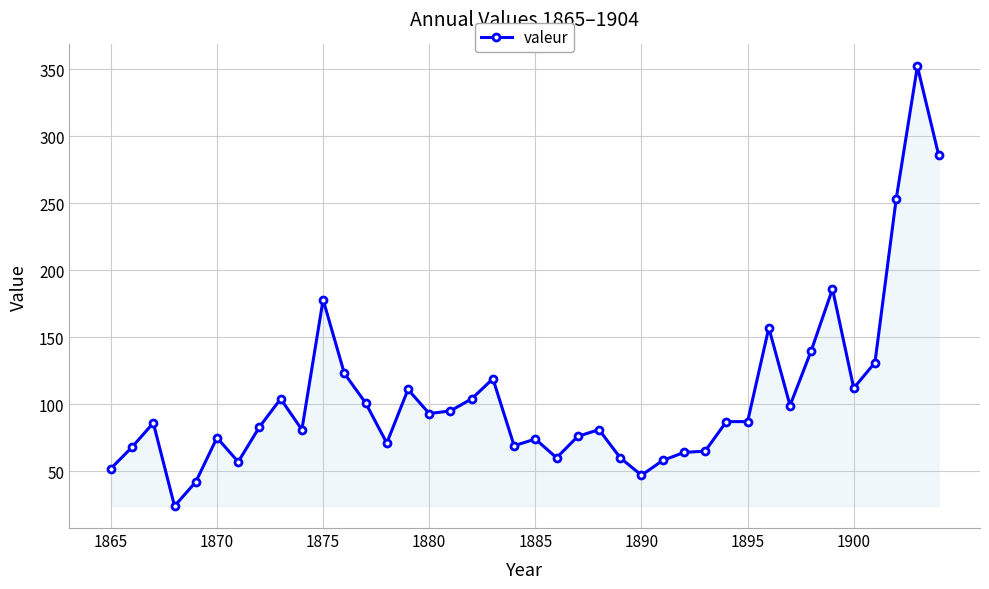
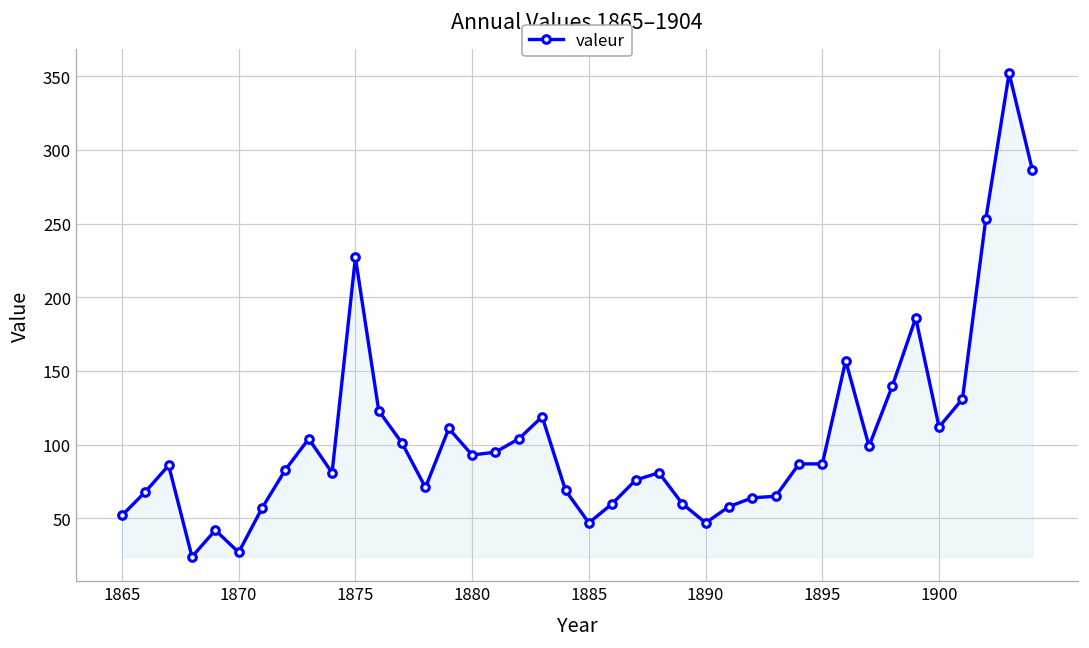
1870: 75 -> 27
1875: 178 -> 227
1885: 74 -> 47
